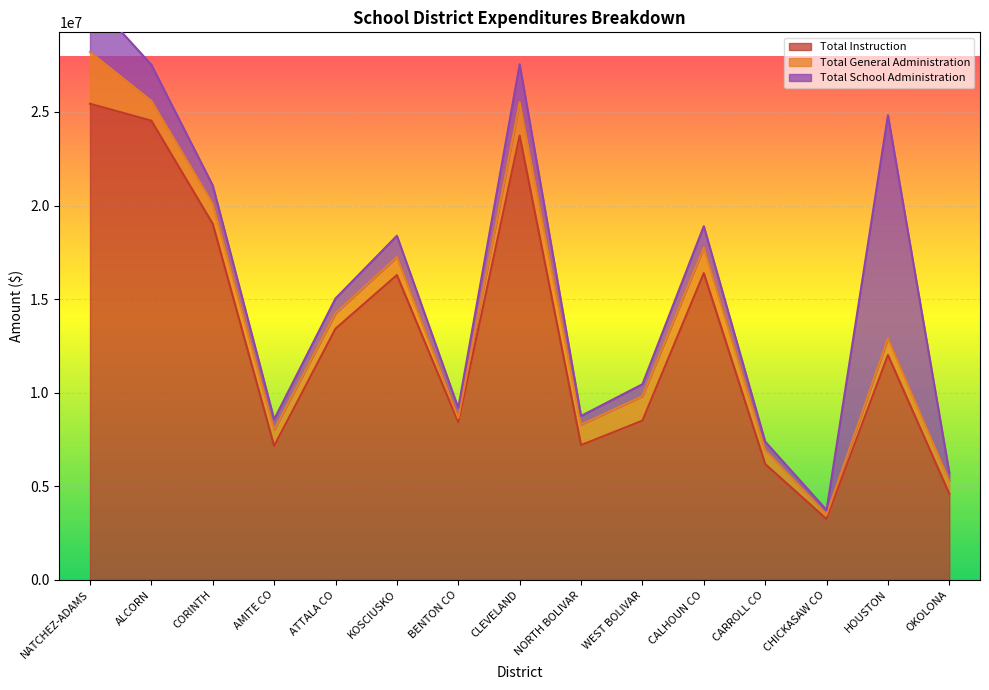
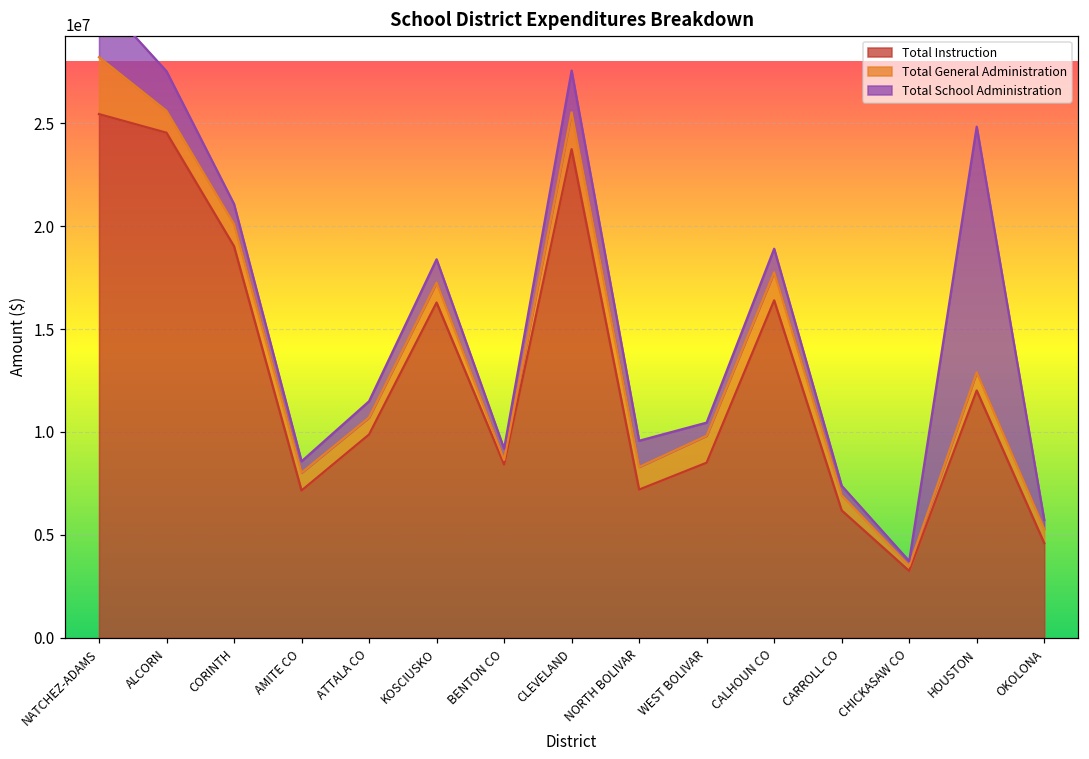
Total Instruction, ATTALA CO: 13400000 -> 9900000
Total School Administration, NORTH BOLIVAR: 500000 -> 1300000
